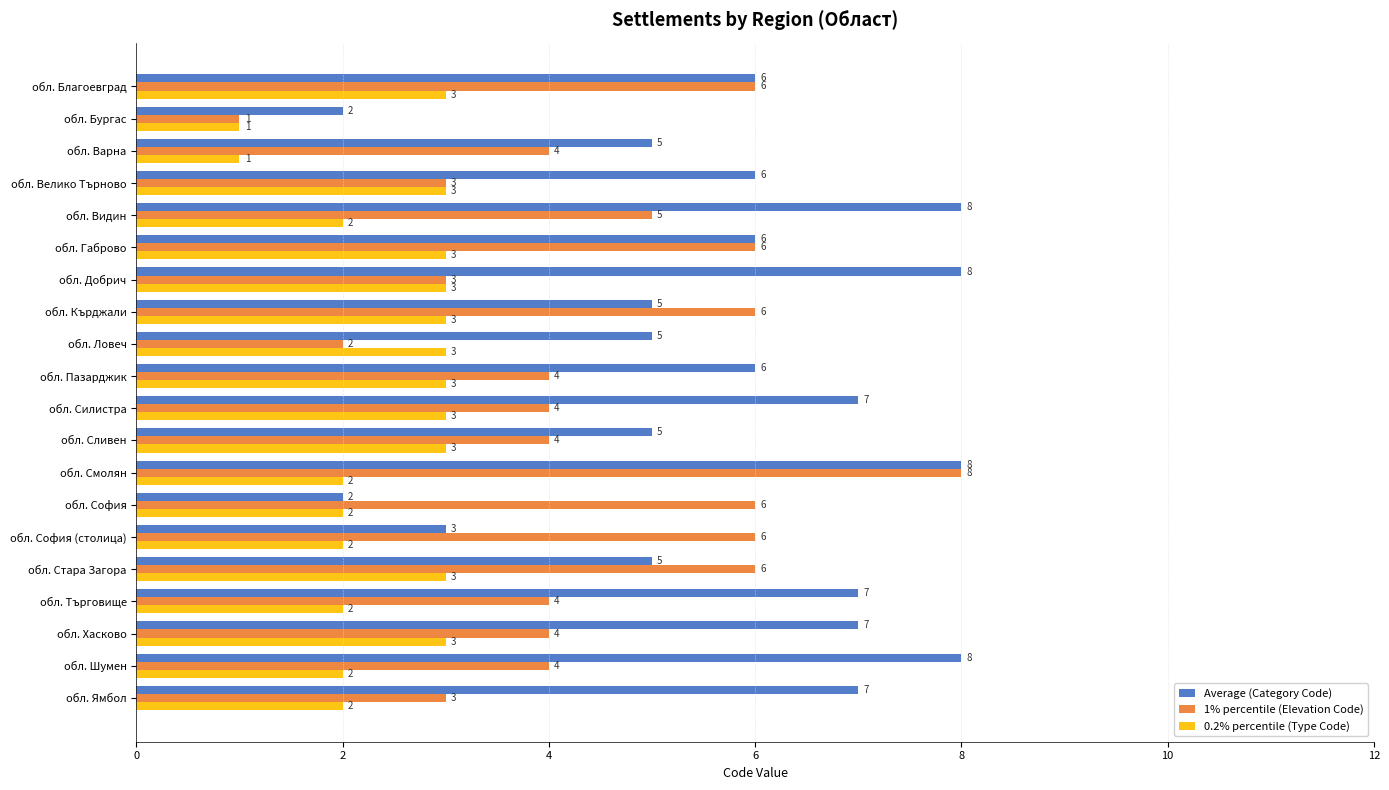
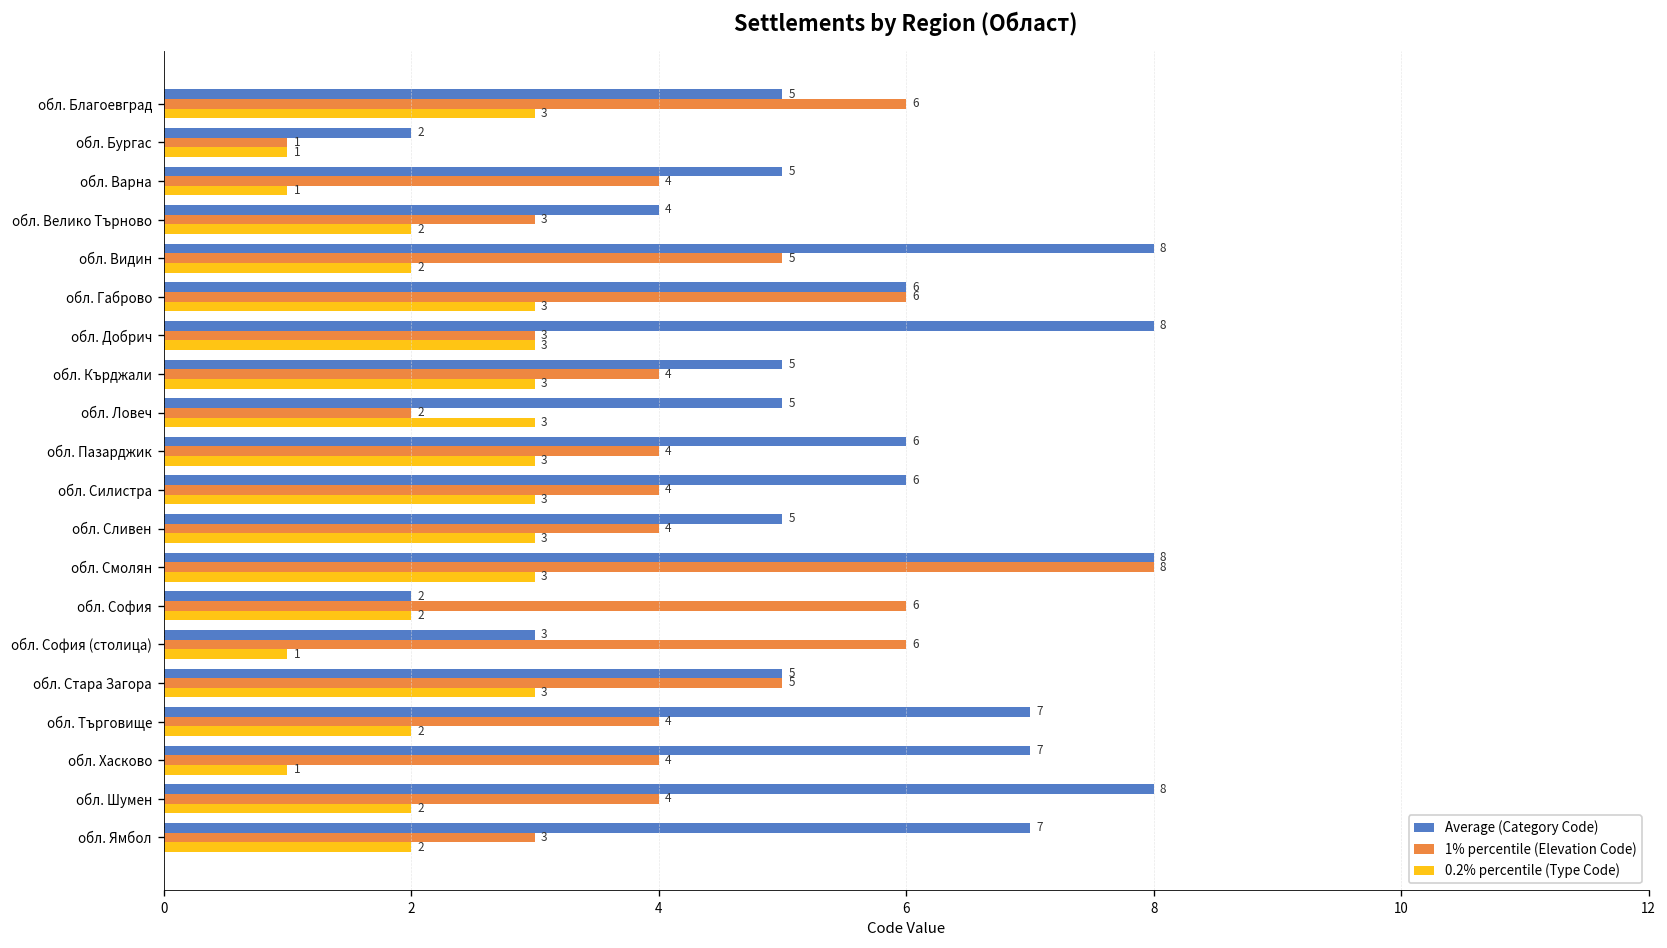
Average (Category Code), обл. Благоевград: 6 -> 5
Average (Category Code), обл. Велико Търново: 6 -> 4
0.2% percentile (Type Code), обл. Велико Търново: 3 -> 2
1% percentile (Elevation Code), обл. Кърджали: 6 -> 4
Average (Category Code), обл. Силистра: 7 -> 6
0.2% percentile (Type Code), обл. Смолян: 2 -> 3
0.2% percentile (Type Code), обл. София (столица): 2 -> 1
1% percentile (Elevation Code), обл. Стара Загора: 6 -> 5
0.2% percentile (Type Code), обл. Хасково: 3 -> 1
